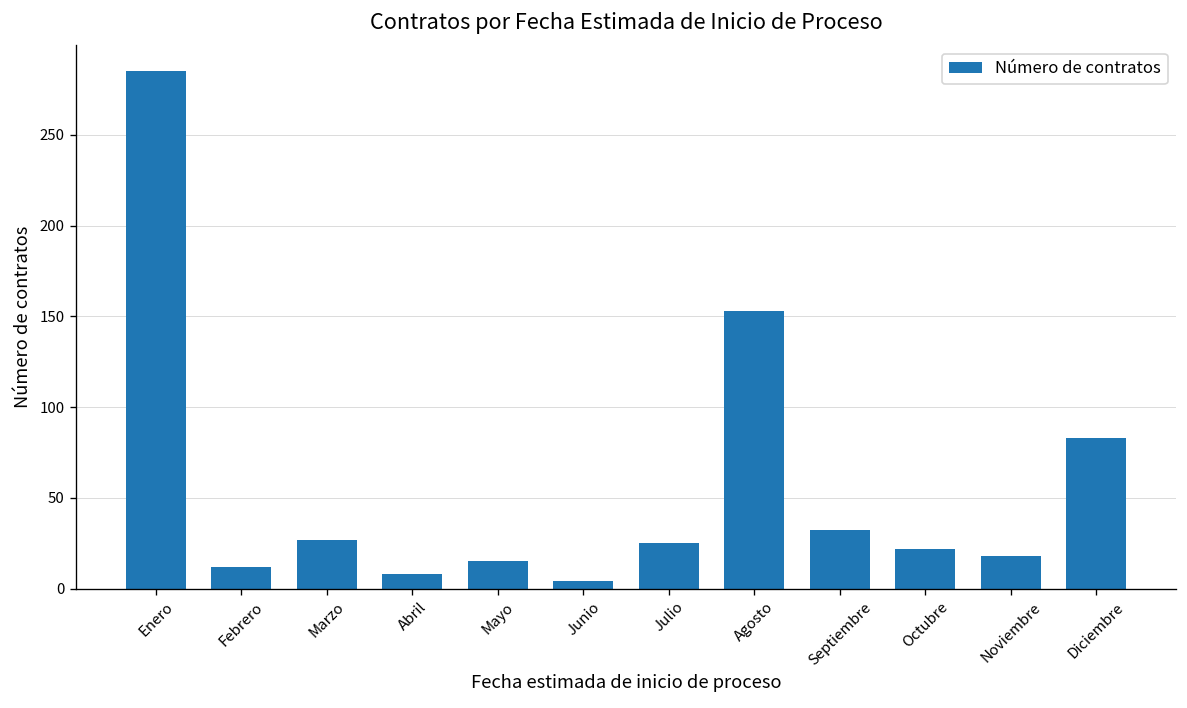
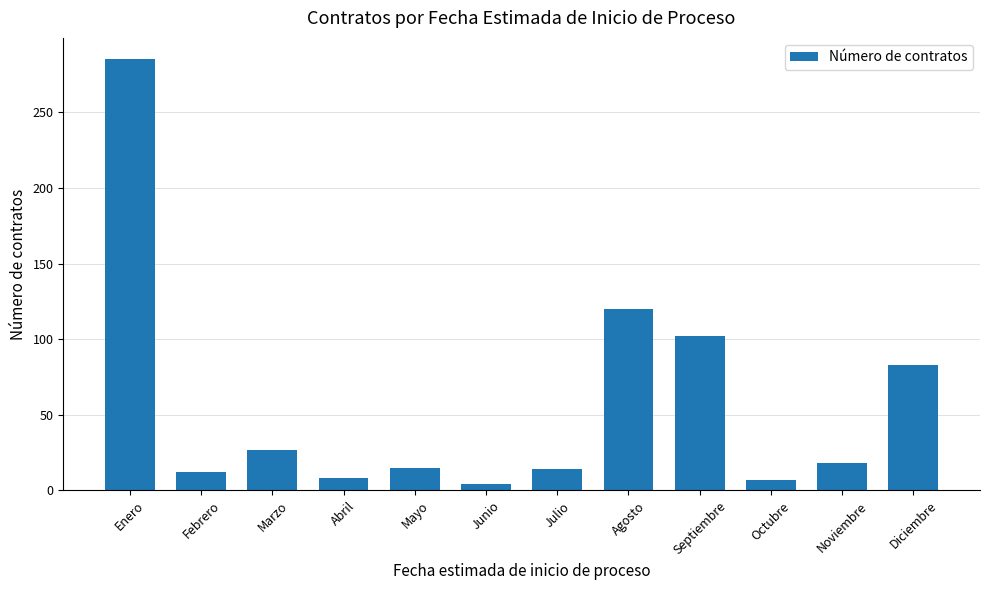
Julio: 25 -> 14
Agosto: 153 -> 120
Septiembre: 32 -> 102
Octubre: 22 -> 7
